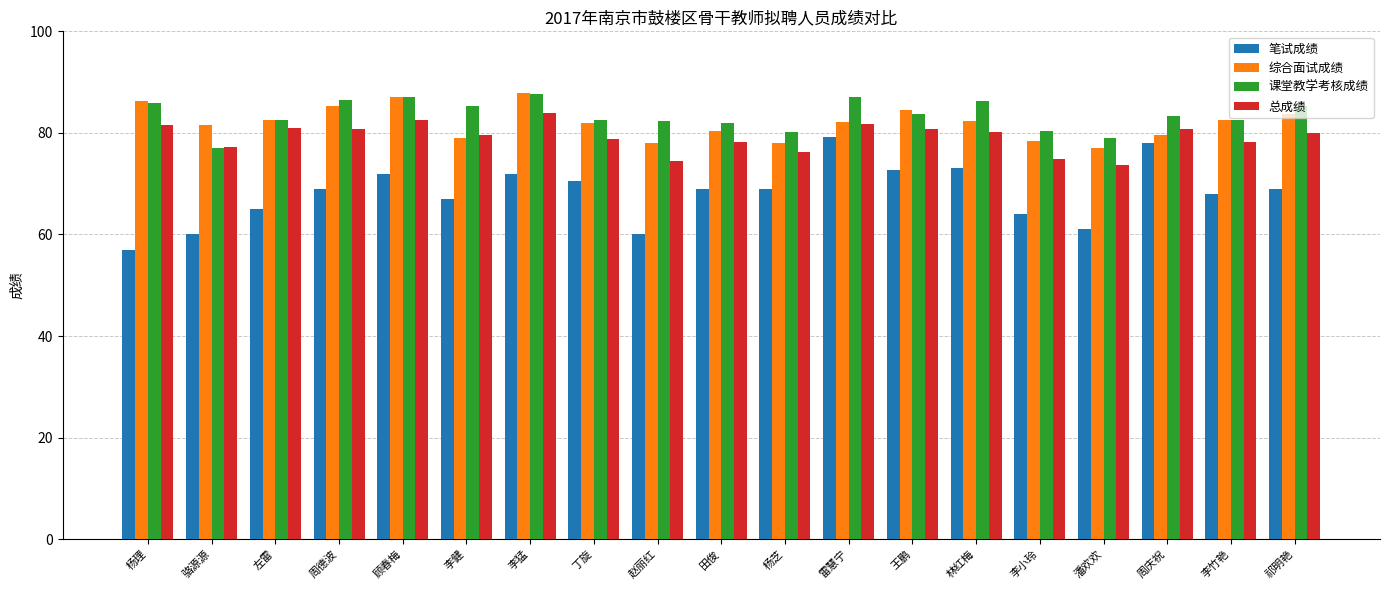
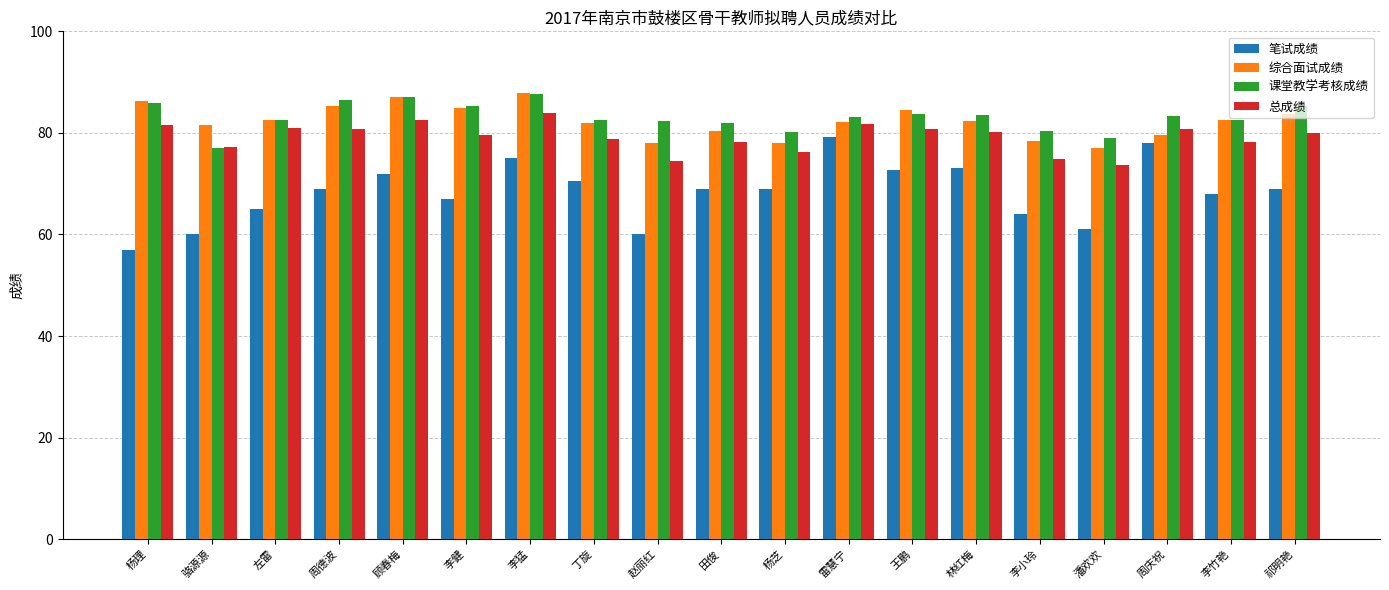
综合面试成绩, 李健: 79 -> 85
笔试成绩, 李猛: 72 -> 75
课堂教学考核成绩, 雷慧宁: 87 -> 83
课堂教学考核成绩, 林红梅: 86 -> 84
